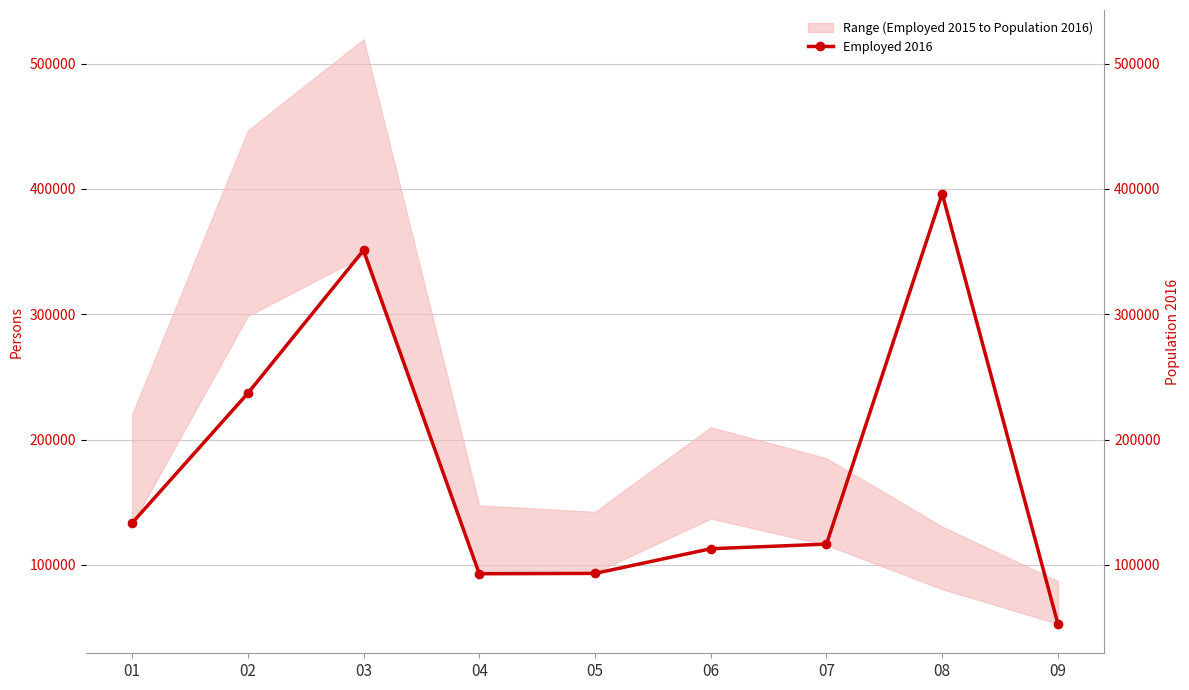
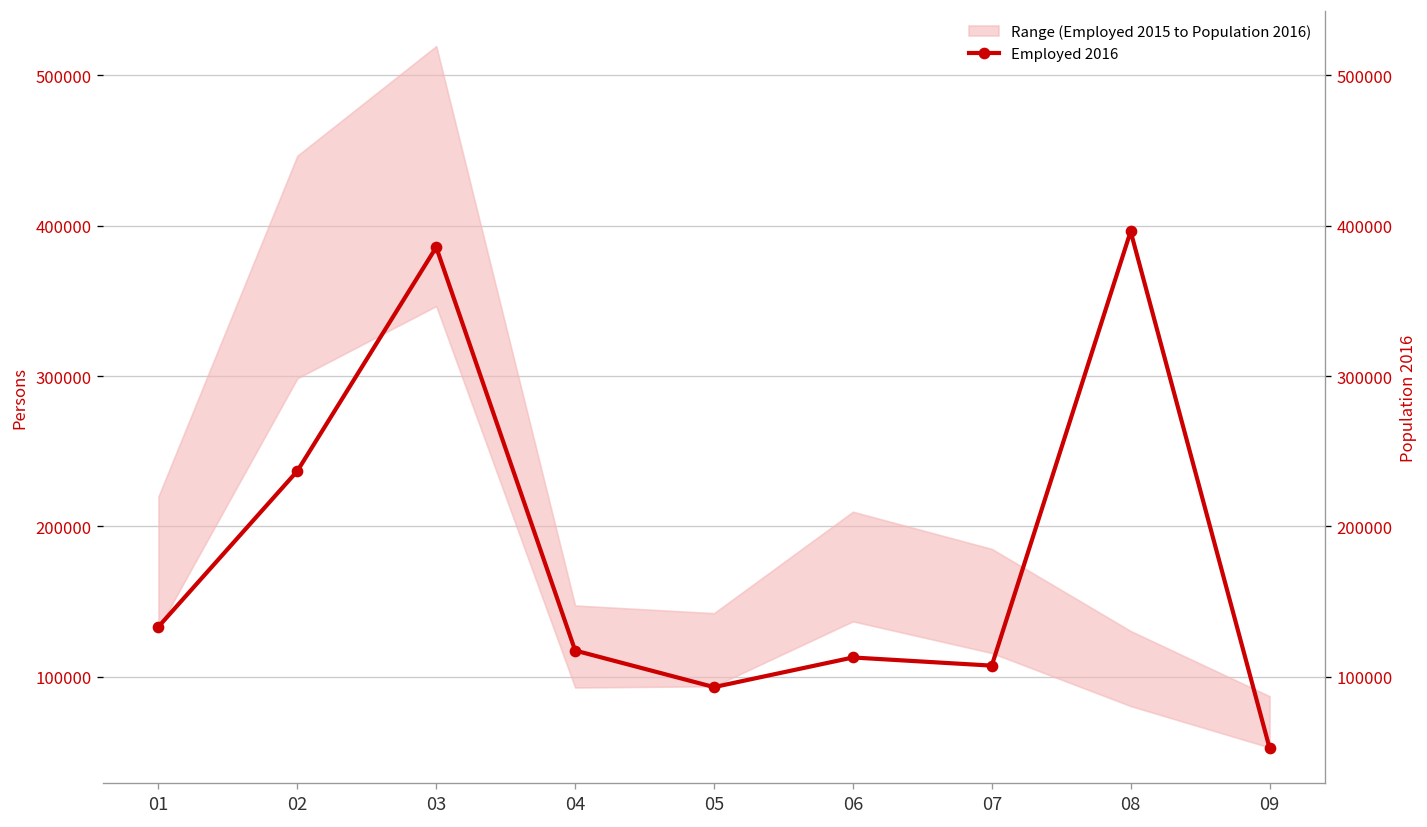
Employed 2016, 03: 351000 -> 386000
Employed 2016, 04: 93000 -> 117000
Employed 2016, 07: 117000 -> 107000
